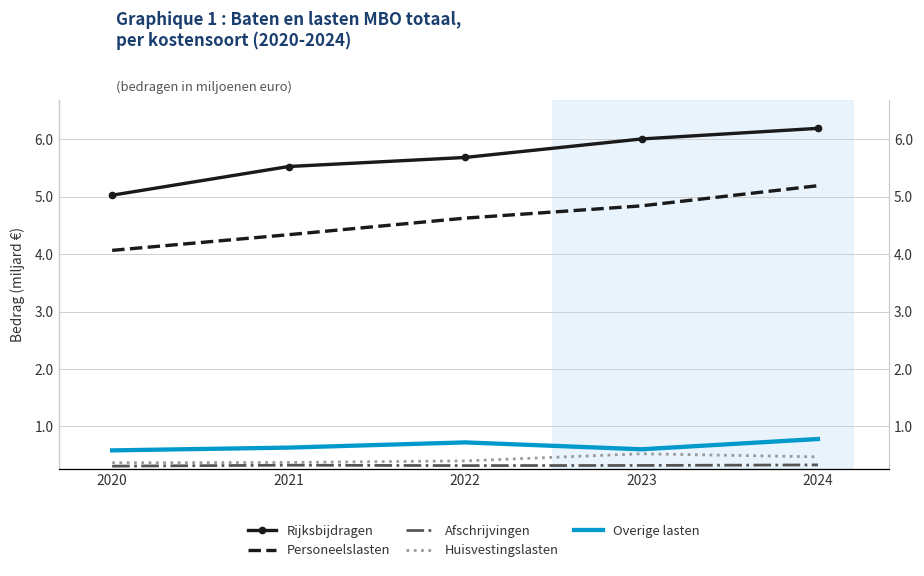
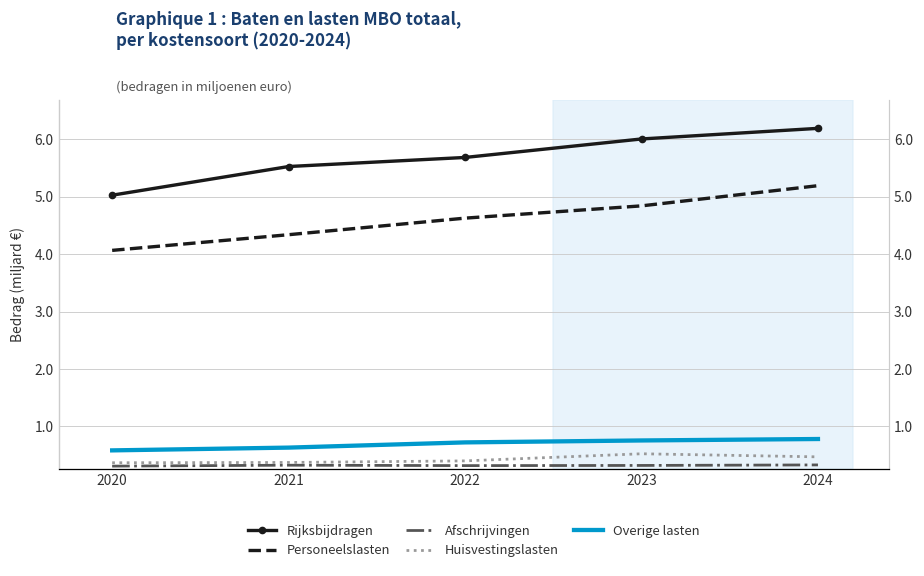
Overige lasten, 2023: 0.6 -> 0.8
